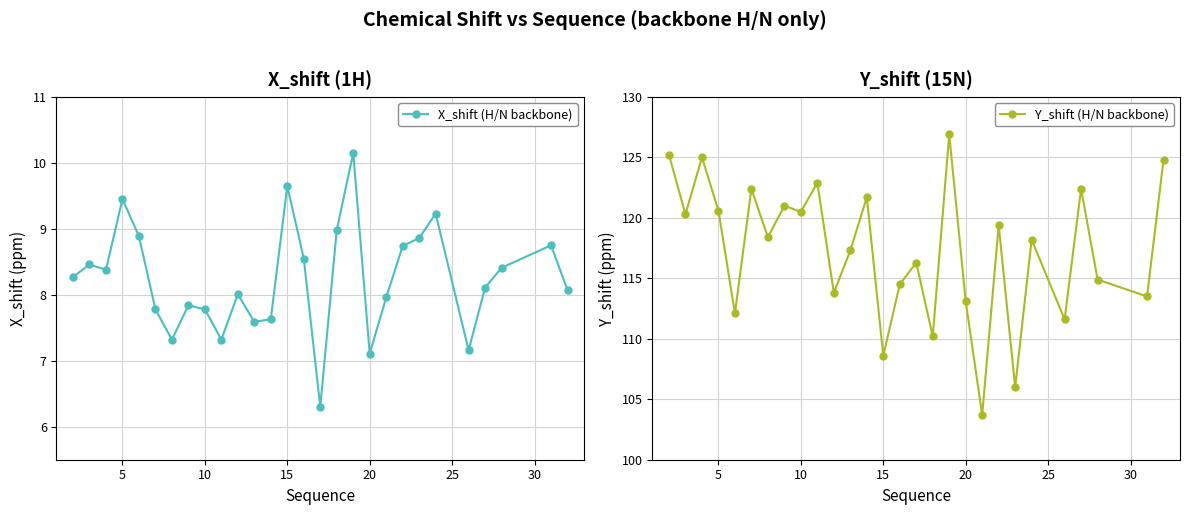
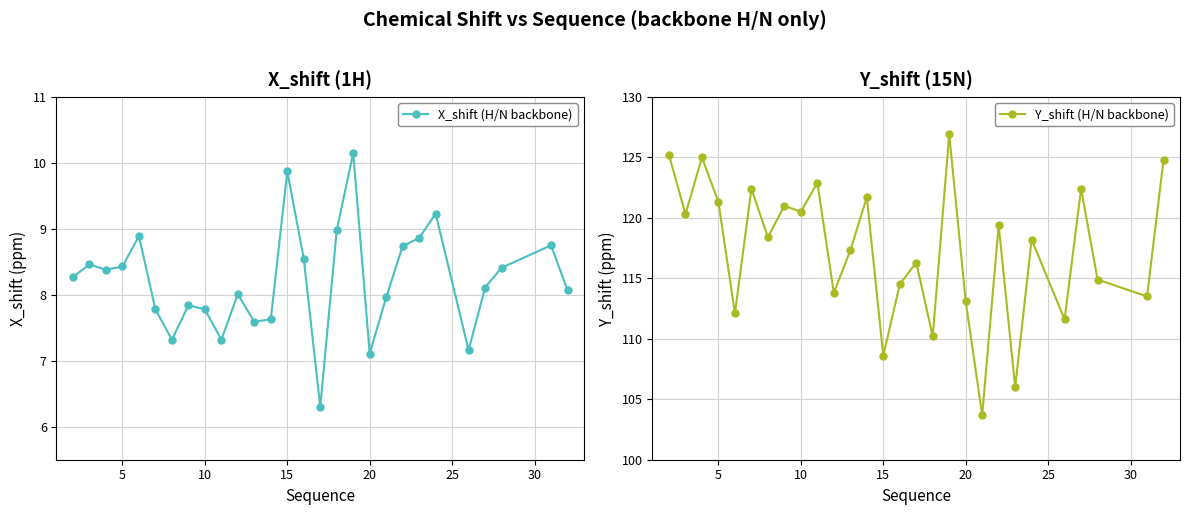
X_shift (1H), 5: 9.5 -> 8.4
X_shift (1H), 15: 9.7 -> 9.9
Y_shift (15N), 5: 120.6 -> 121.3
